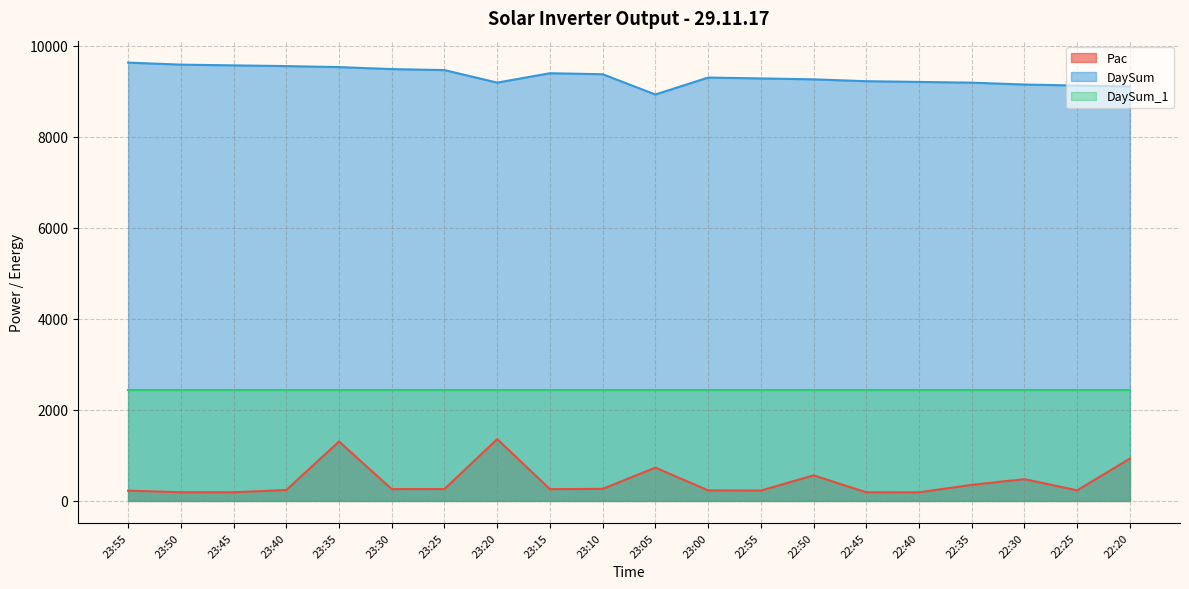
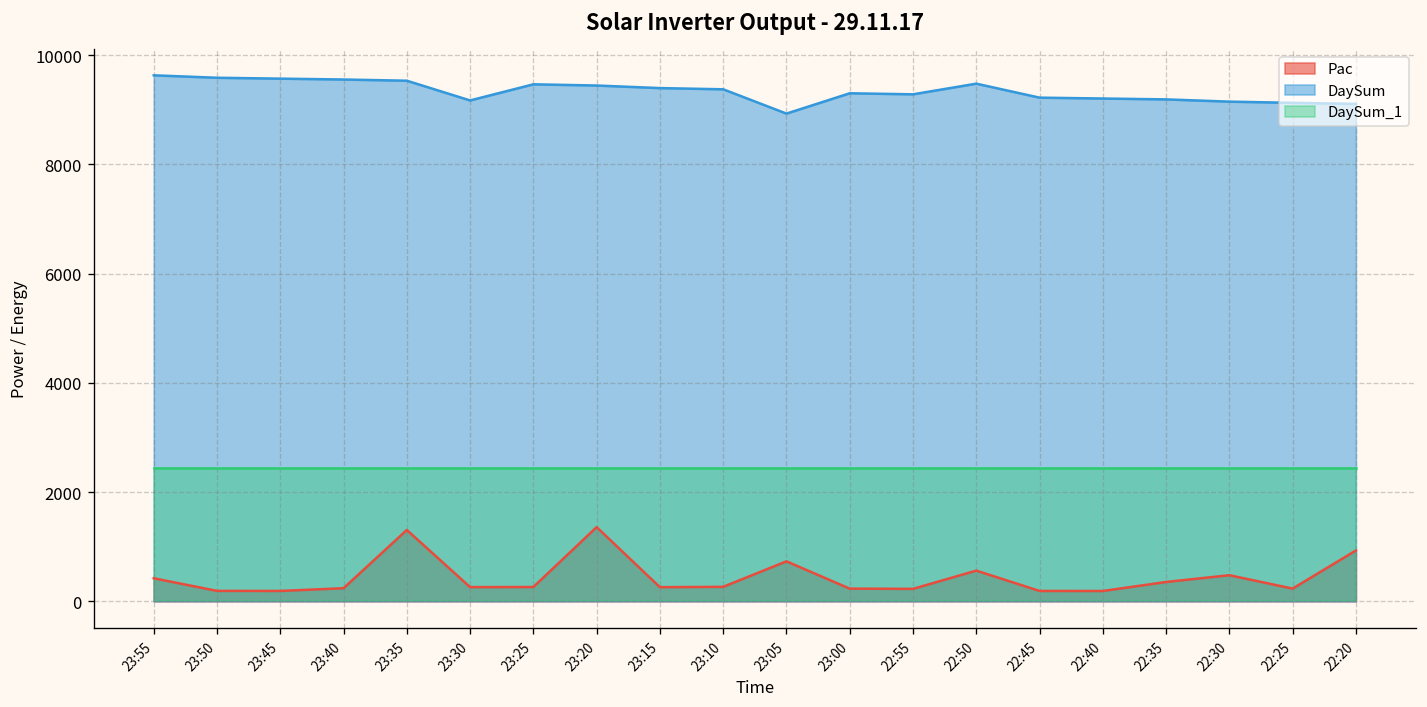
Pac, 23:55: 200 -> 400
DaySum, 23:30: 9500 -> 9200
DaySum, 23:20: 9200 -> 9400
DaySum, 22:50: 9300 -> 9500
